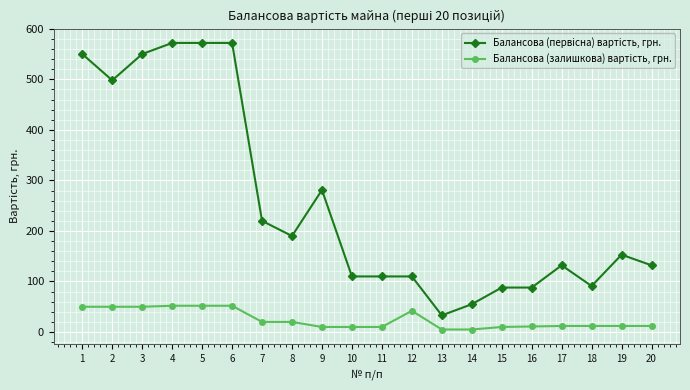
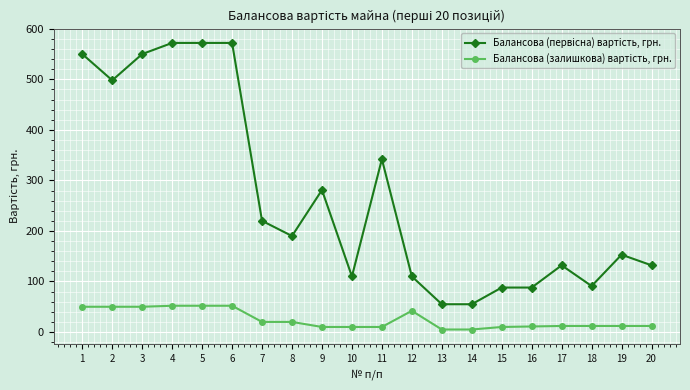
Балансова (первісна) вартість, грн., 11: 110 -> 340
Балансова (первісна) вартість, грн., 13: 30 -> 60
